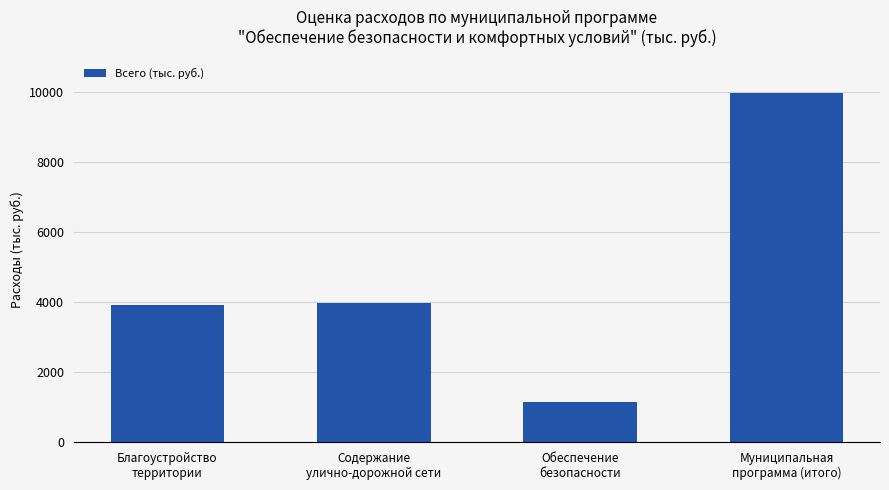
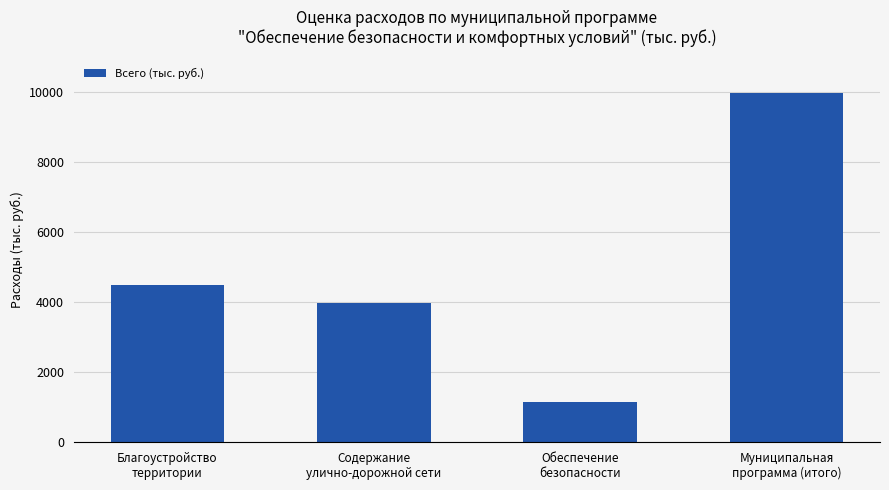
Благоустройство территории: 3900 -> 4500
